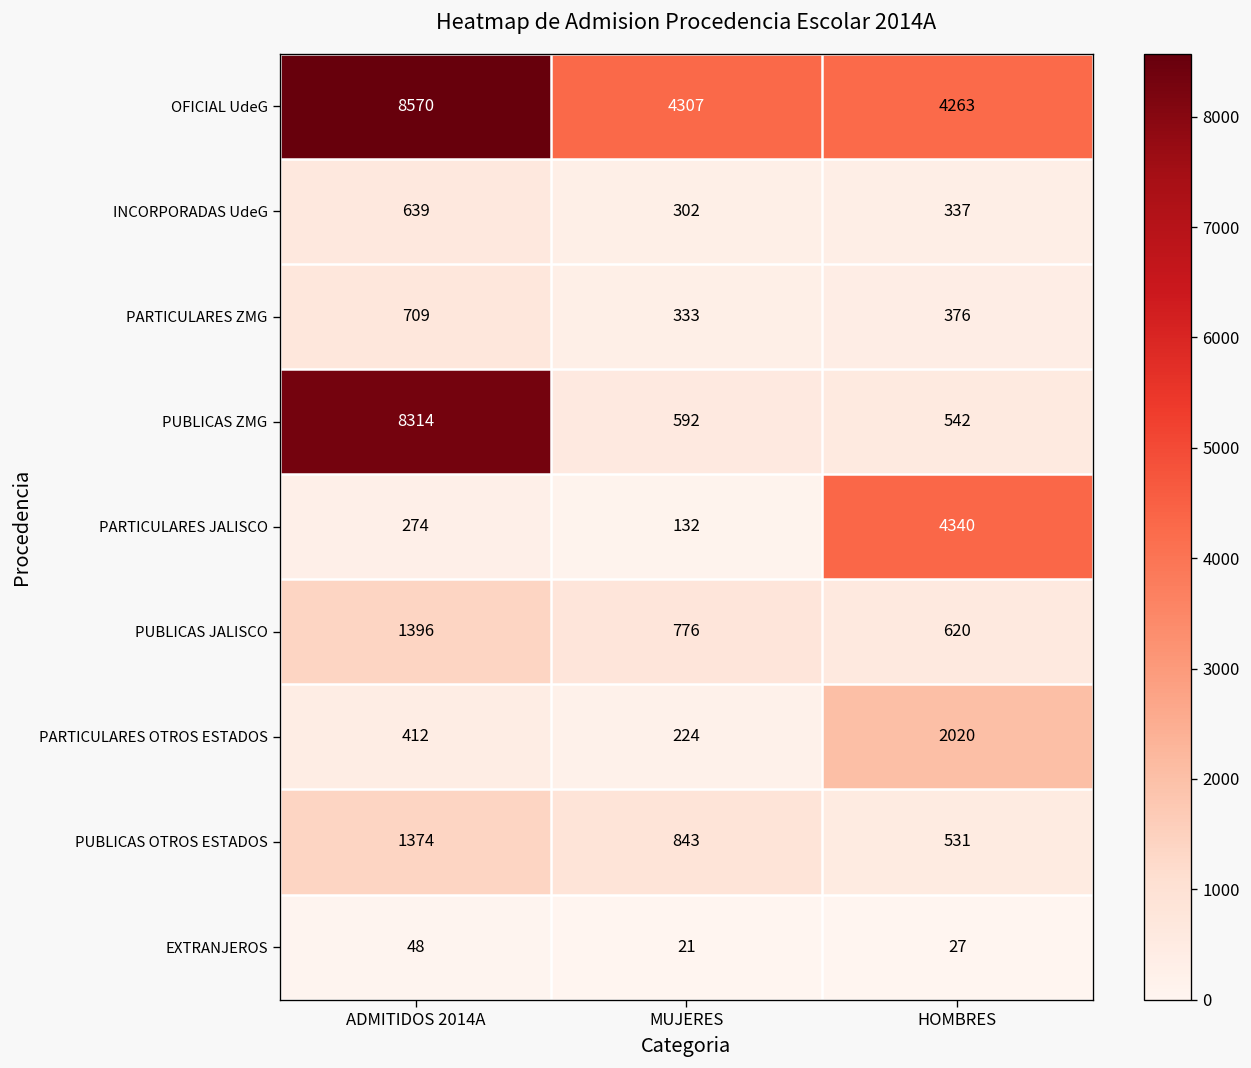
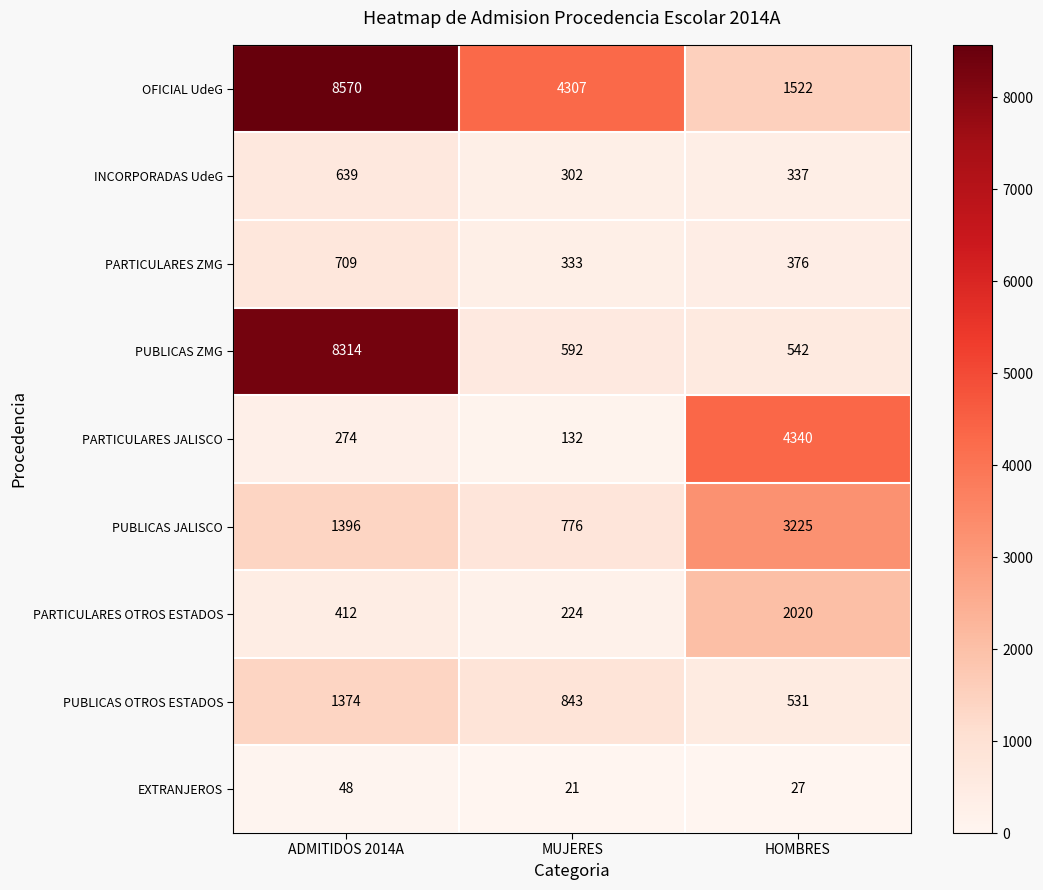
OFICIAL UdeG, HOMBRES: 4263 -> 1522
PUBLICAS JALISCO, HOMBRES: 620 -> 3225
